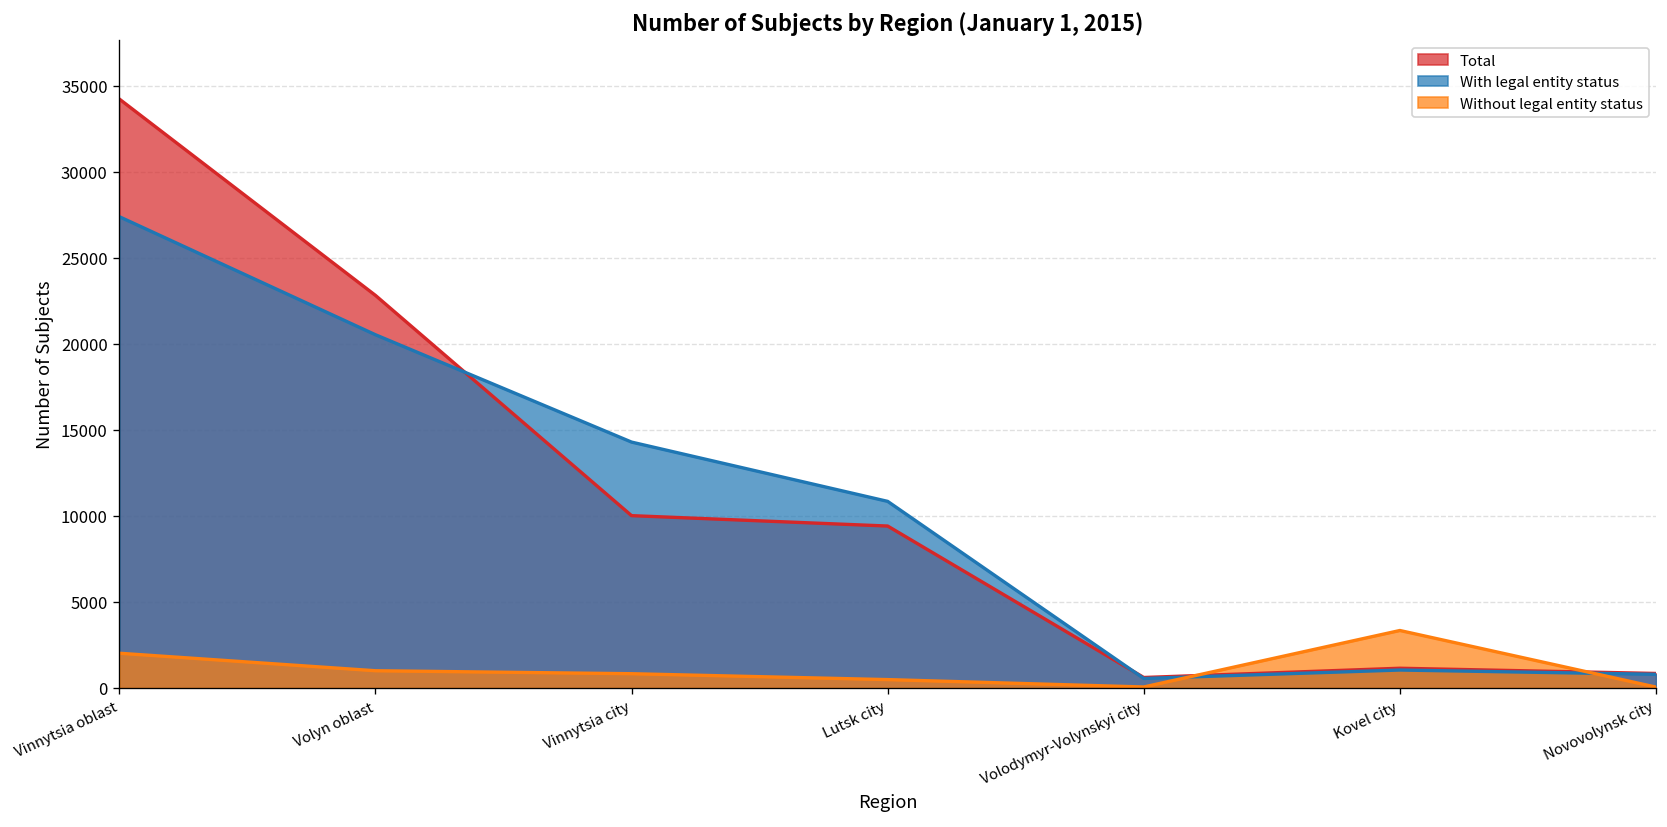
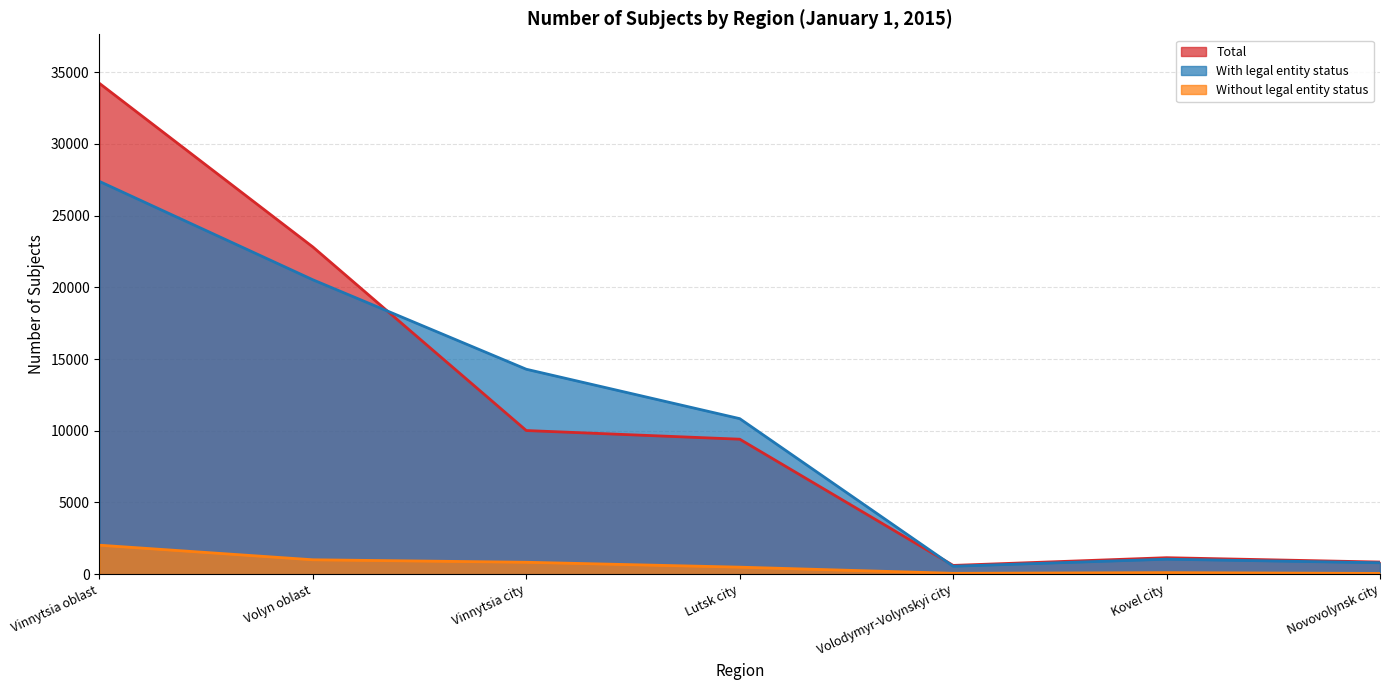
Without legal entity status, Kovel city: 3300 -> 100
